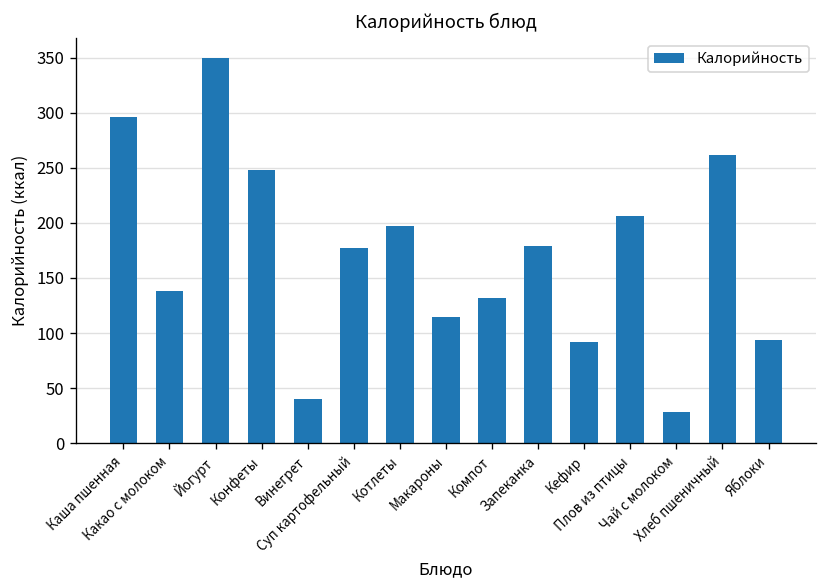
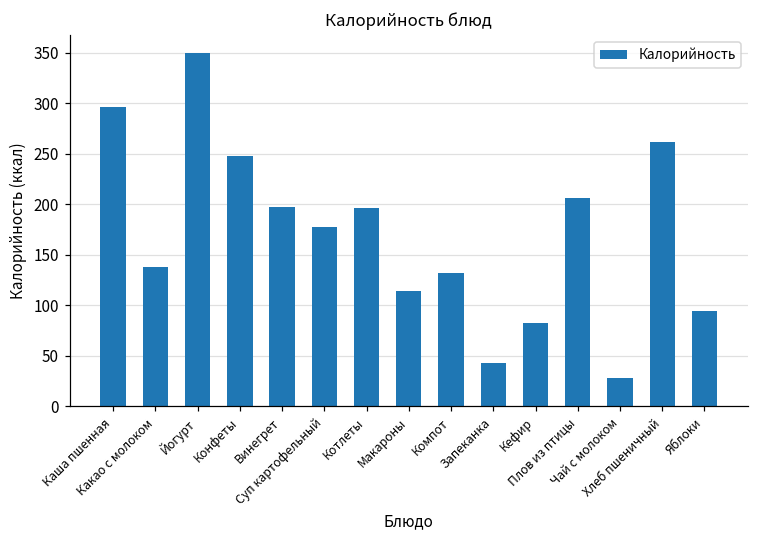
Винегрет: 40 -> 200
Запеканка: 180 -> 40
Кефир: 90 -> 80
